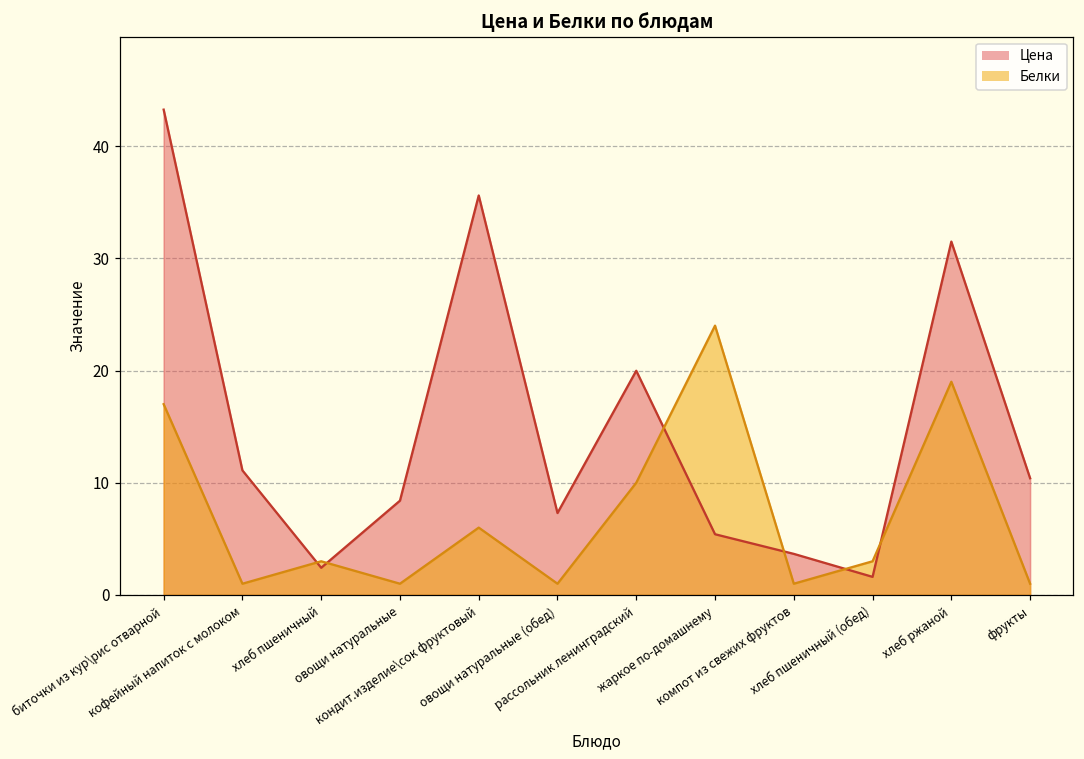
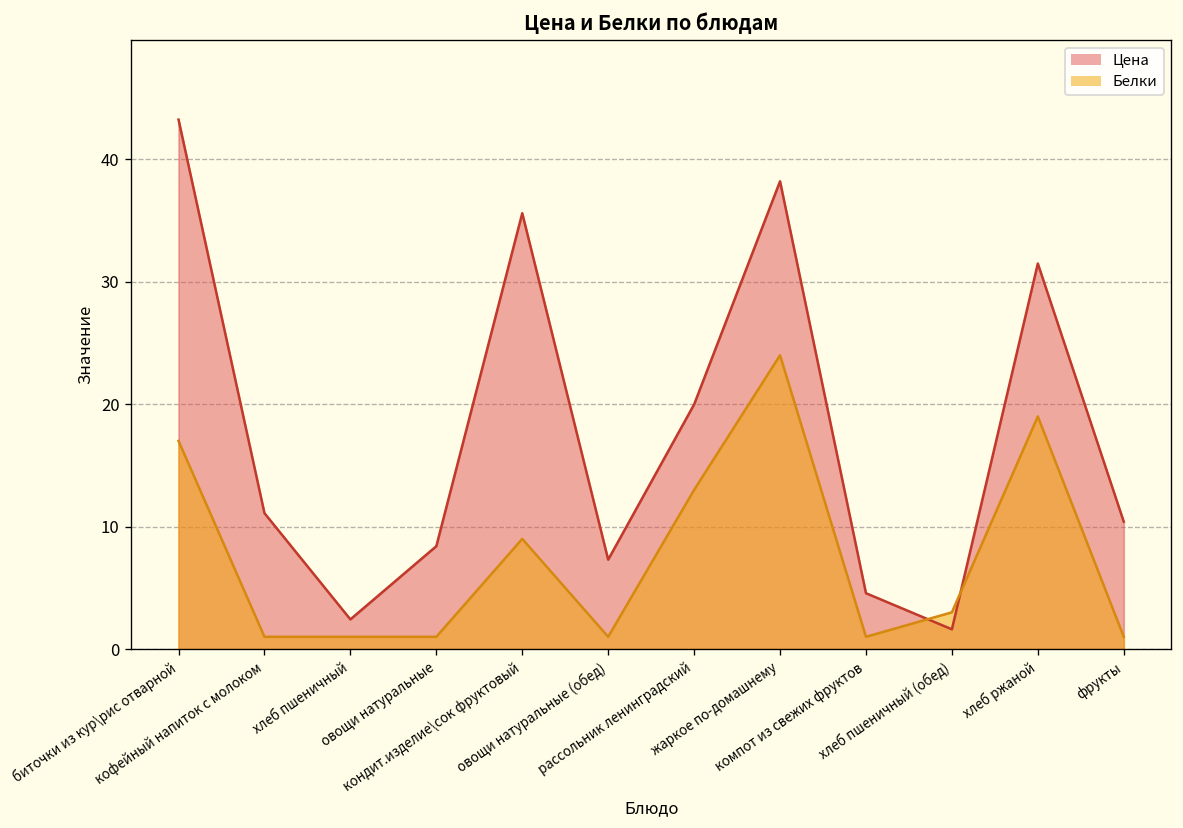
Белки, хлеб пшеничный: 3 -> 1
Белки, кондит.изделие\сок фруктовый: 6 -> 9
Белки, рассольник ленинградский: 10 -> 13
Цена, жаркое по-домашнему: 5.4 -> 38.2
Цена, компот из свежих фруктов: 3.7 -> 4.6
